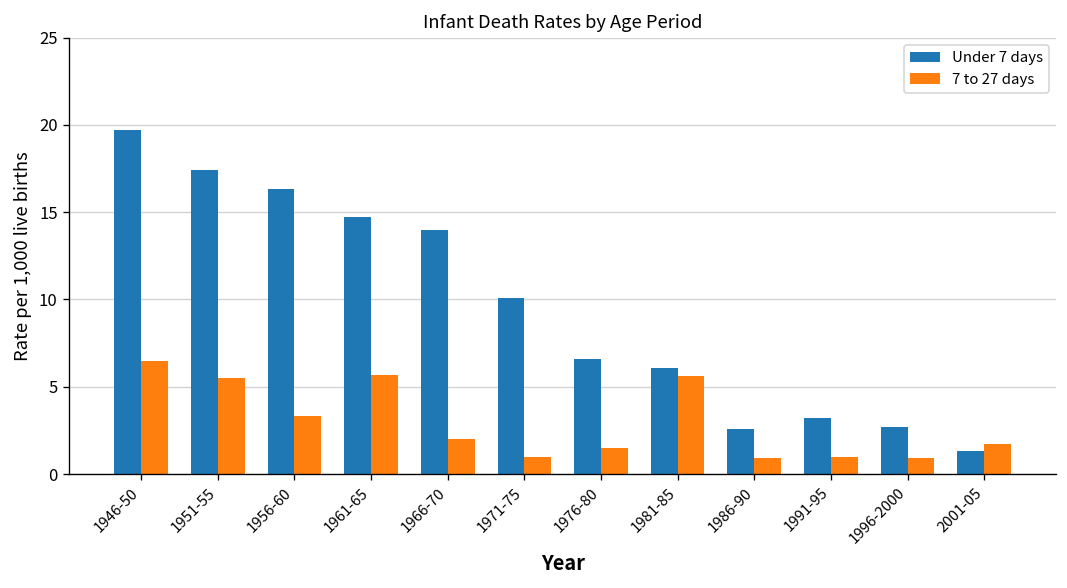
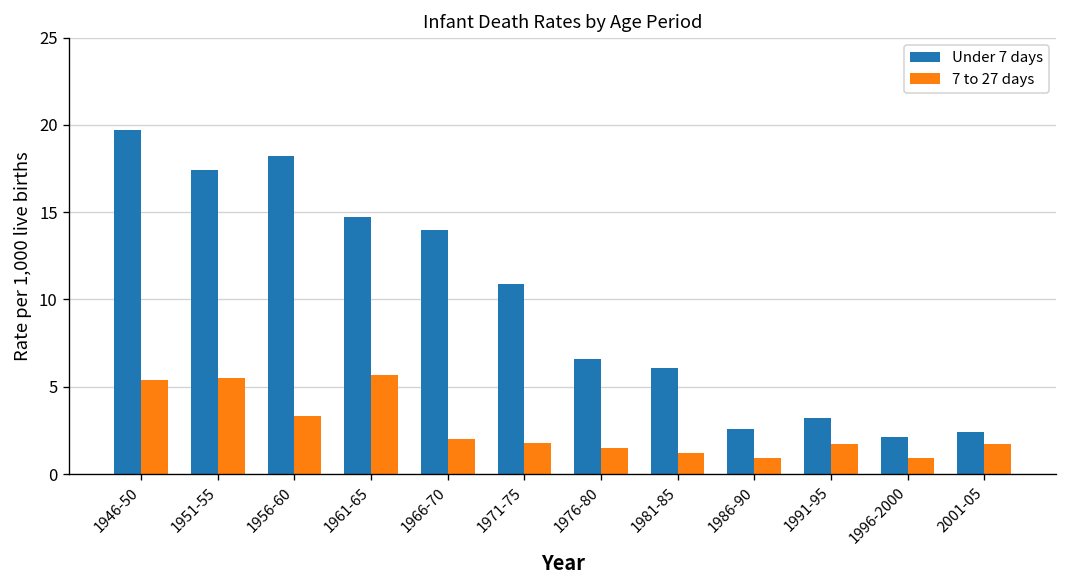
7 to 27 days, 1946-50: 6.5 -> 5.4
Under 7 days, 1956-60: 16.3 -> 18.2
Under 7 days, 1971-75: 10.1 -> 10.9
7 to 27 days, 1971-75: 1.0 -> 1.8
7 to 27 days, 1981-85: 5.6 -> 1.2
7 to 27 days, 1991-95: 1.0 -> 1.7
Under 7 days, 1996-2000: 2.7 -> 2.1
Under 7 days, 2001-05: 1.3 -> 2.4
